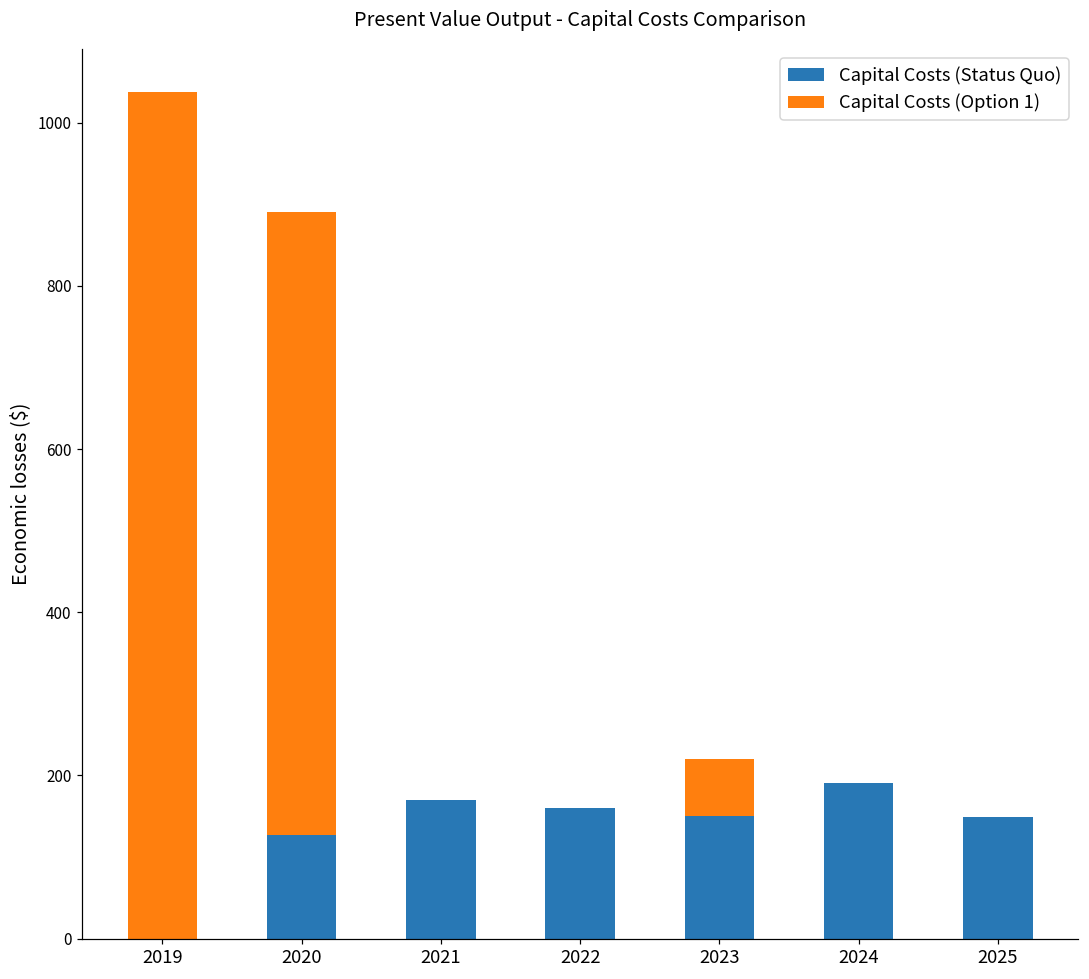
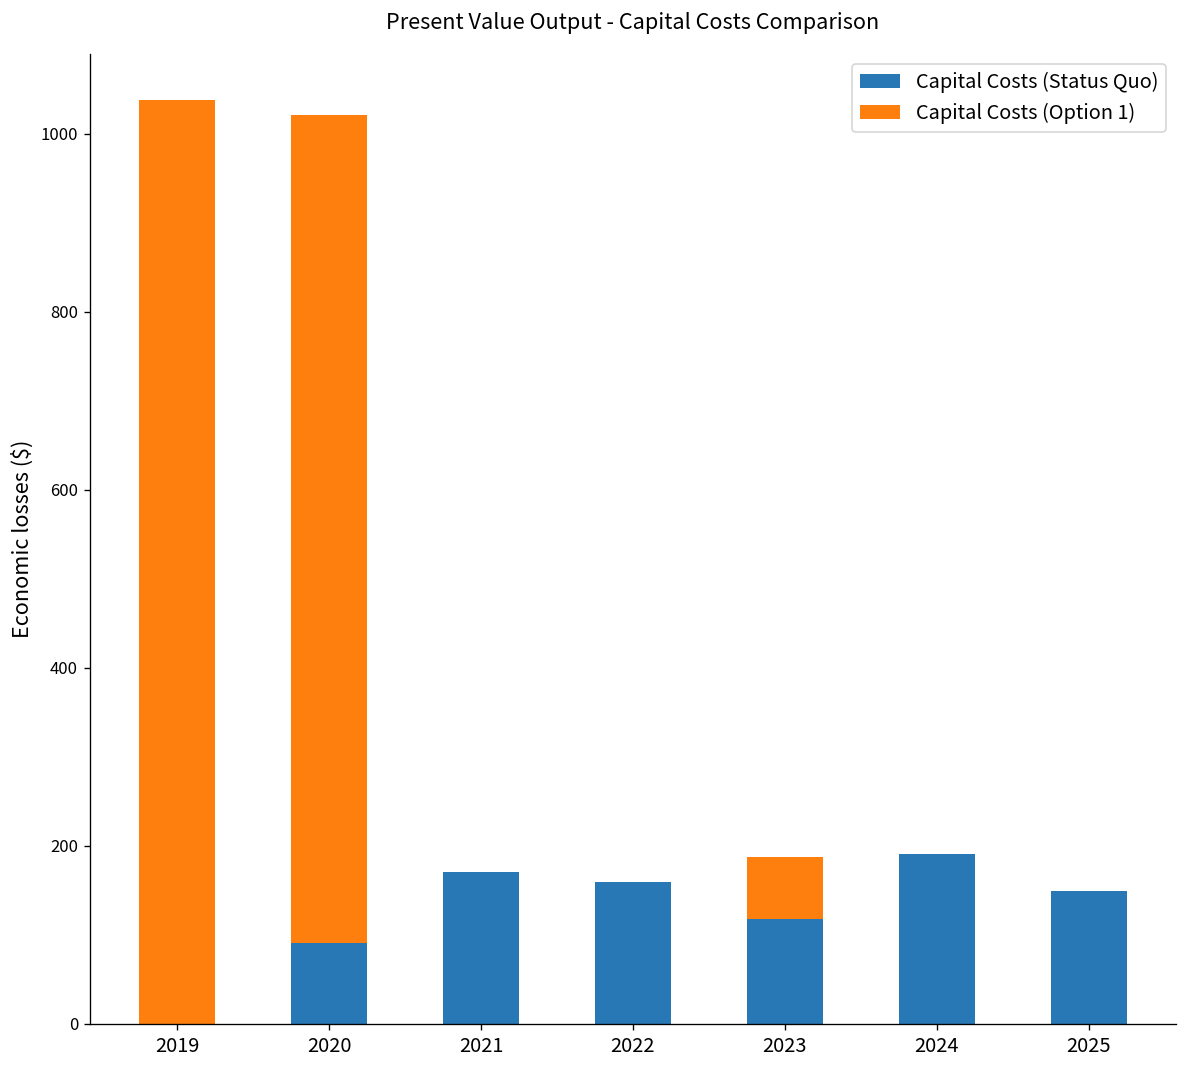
Capital Costs (Status Quo), 2020: 130 -> 90
Capital Costs (Option 1), 2020: 760 -> 930
Capital Costs (Status Quo), 2023: 150 -> 120
